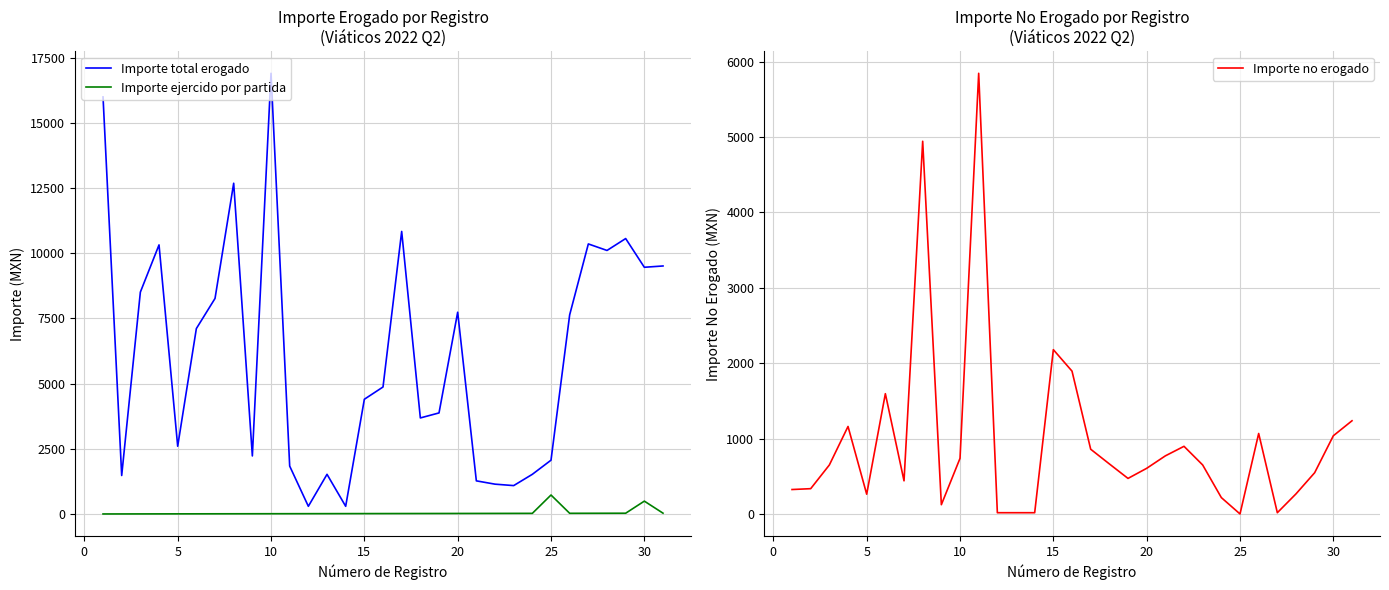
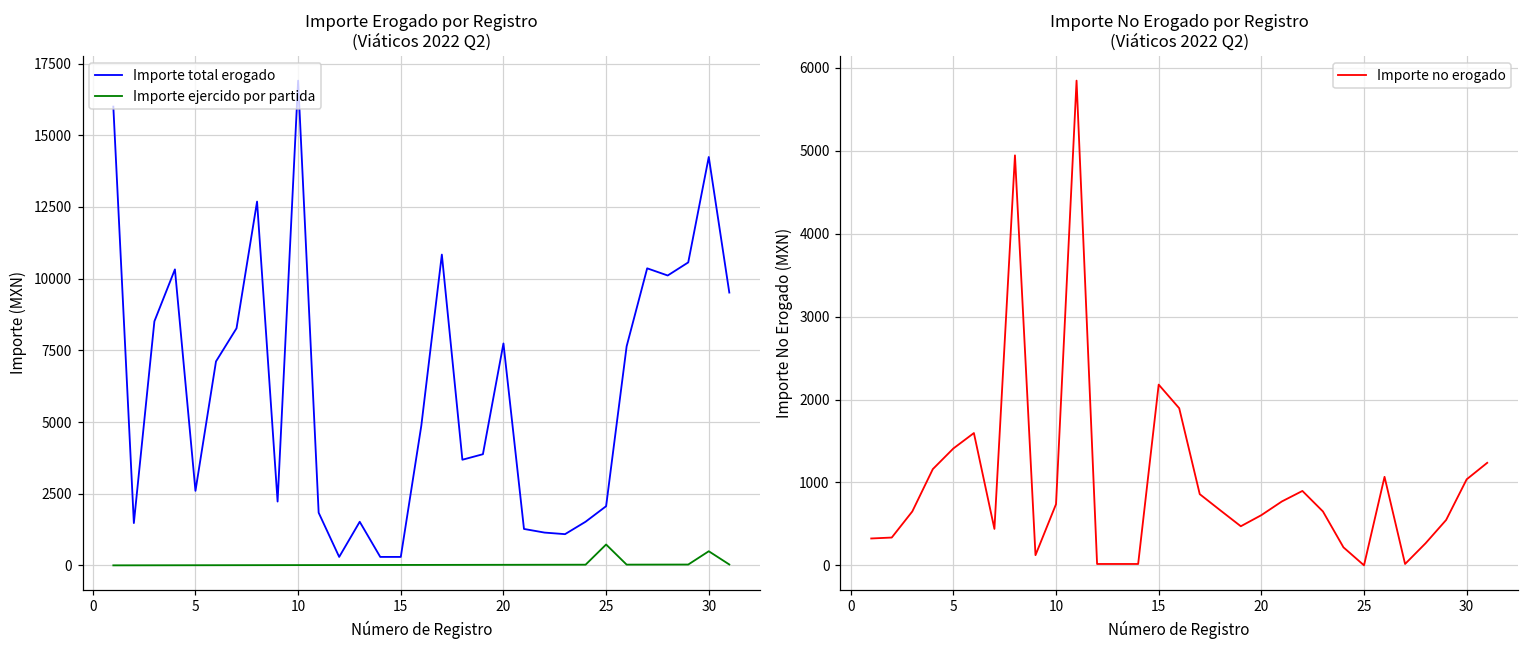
Importe Erogado por Registro (Viáticos 2022 Q2), Importe total erogado, 15: 4400 -> 300
Importe Erogado por Registro (Viáticos 2022 Q2), Importe total erogado, 30: 9500 -> 14200
Importe No Erogado por Registro (Viáticos 2022 Q2), 5: 300 -> 1400
